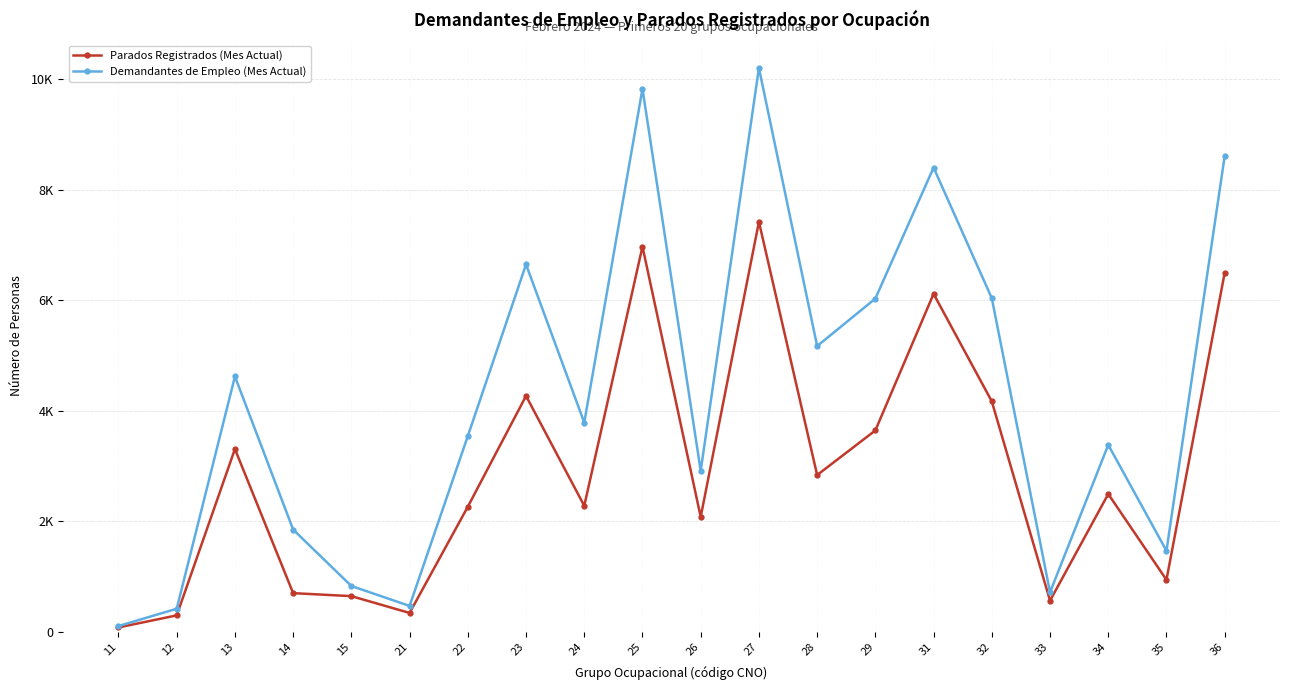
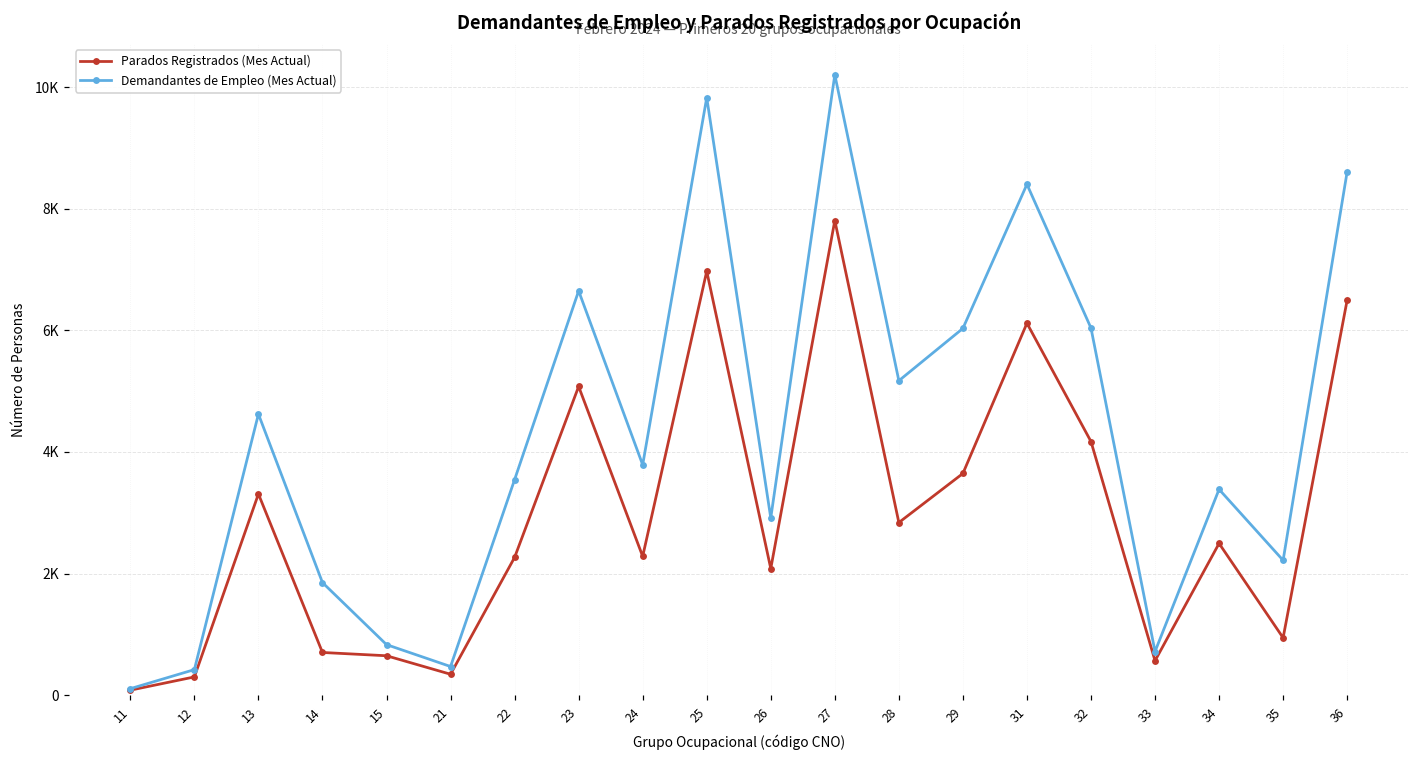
Parados Registrados (Mes Actual), 23: 4300 -> 5100
Parados Registrados (Mes Actual), 27: 7400 -> 7800
Demandantes de Empleo (Mes Actual), 35: 1500 -> 2200
